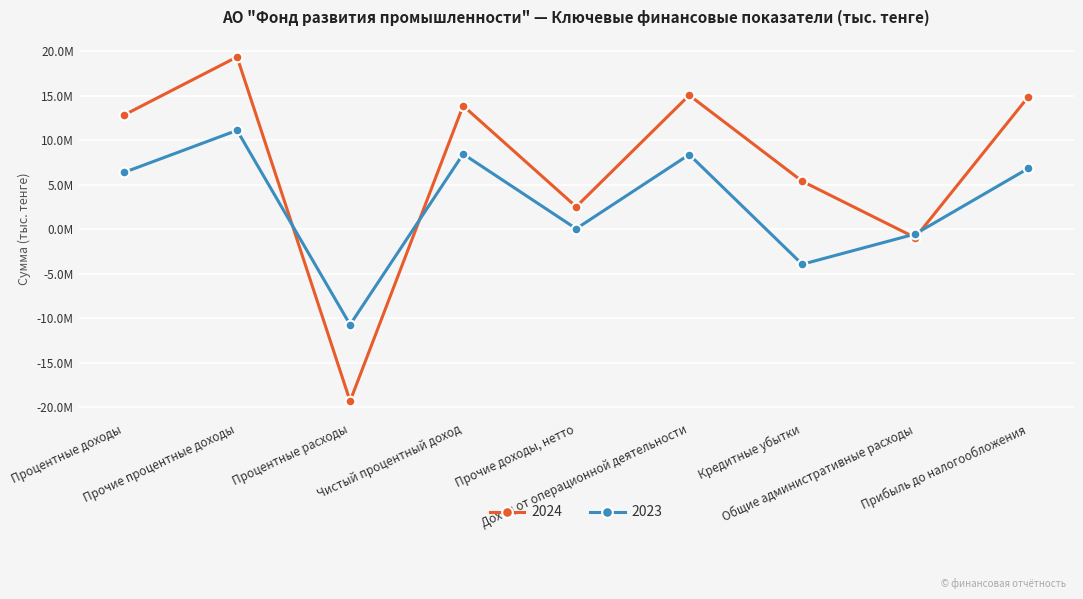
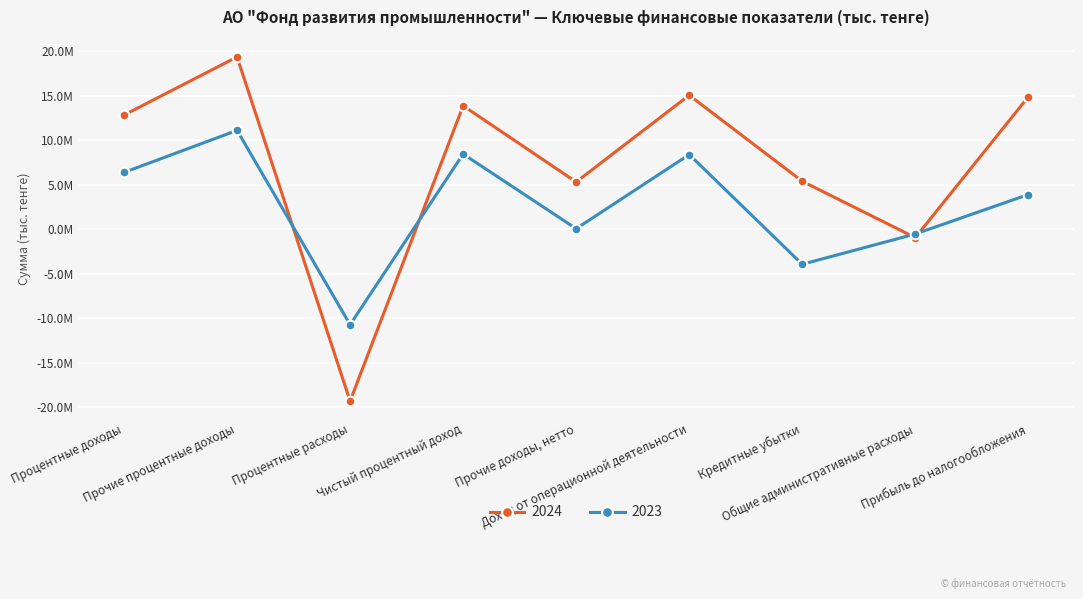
2024, Прочие доходы, нетто: 3000000 -> 5000000
2023, Прибыль до налогообложения: 7000000 -> 4000000
